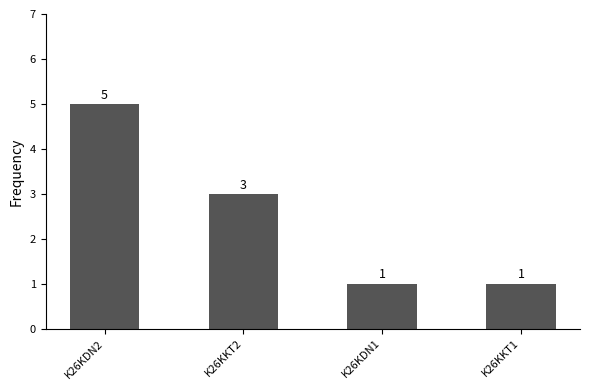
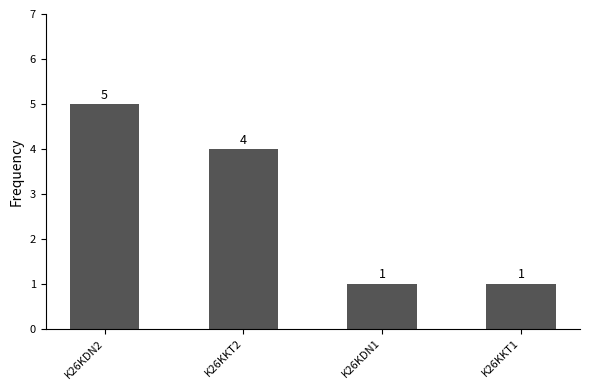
K26KKT2: 3 -> 4
